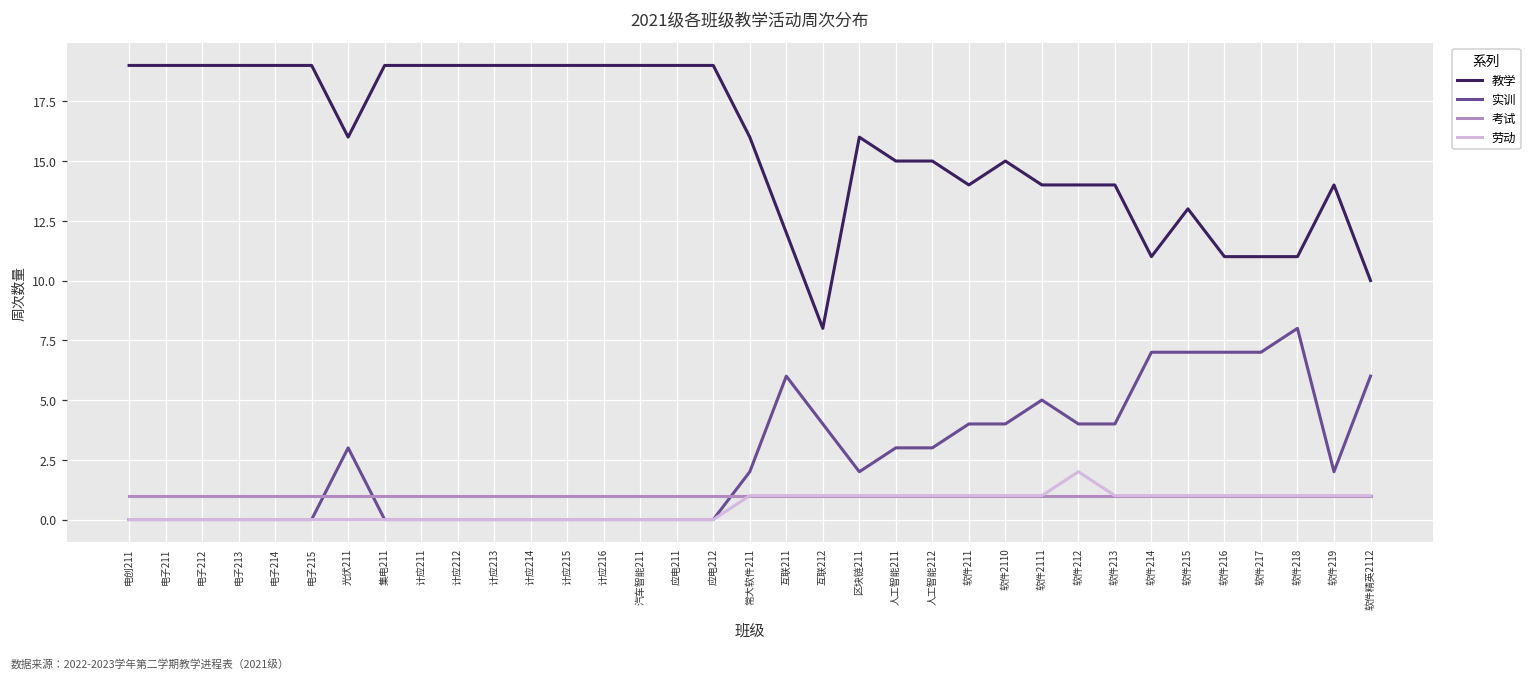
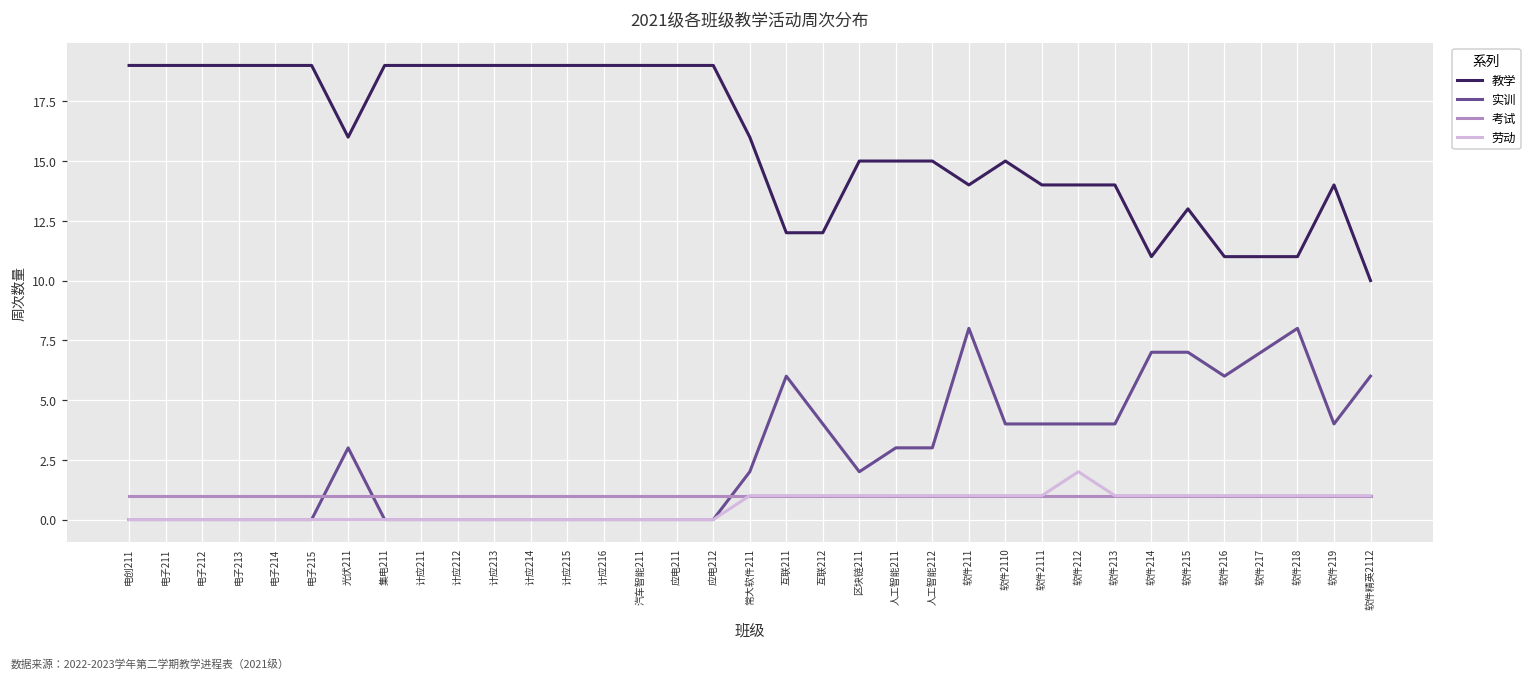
教学, 互联212: 8 -> 12
教学, 区块链211: 16 -> 15
实训, 软件211: 4 -> 8
实训, 软件2111: 5 -> 4
实训, 软件216: 7 -> 6
实训, 软件219: 2 -> 4
